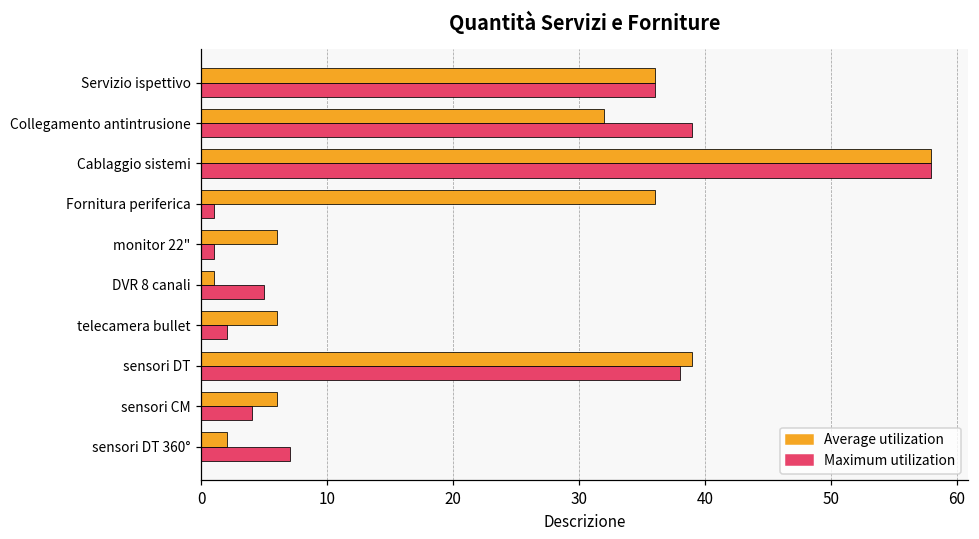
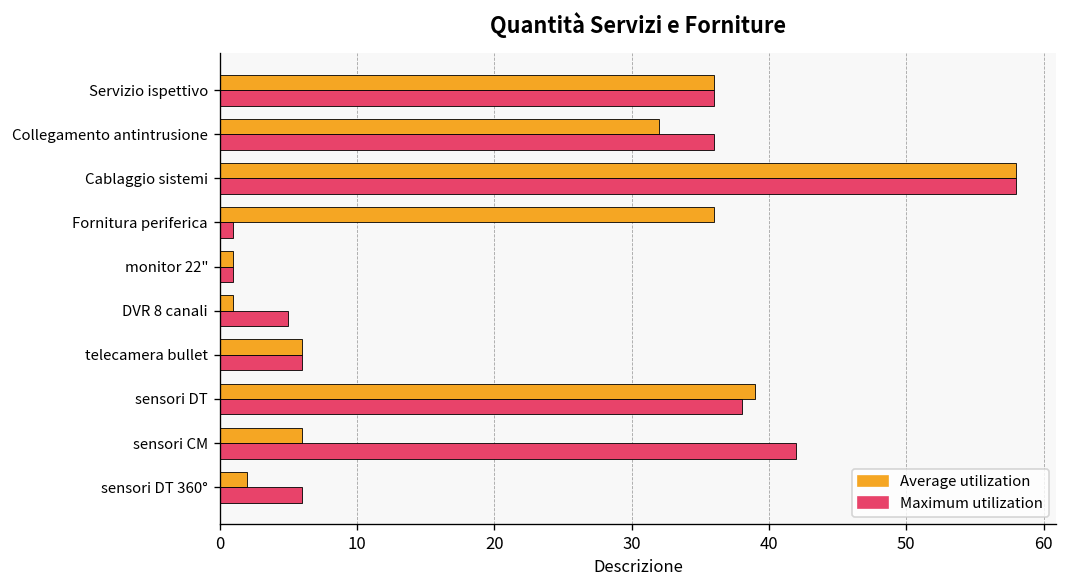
Maximum utilization, Collegamento antintrusione: 39 -> 36
Average utilization, monitor 22": 6 -> 1
Maximum utilization, telecamera bullet: 2 -> 6
Maximum utilization, sensori CM: 4 -> 42
Maximum utilization, sensori DT 360°: 7 -> 6
